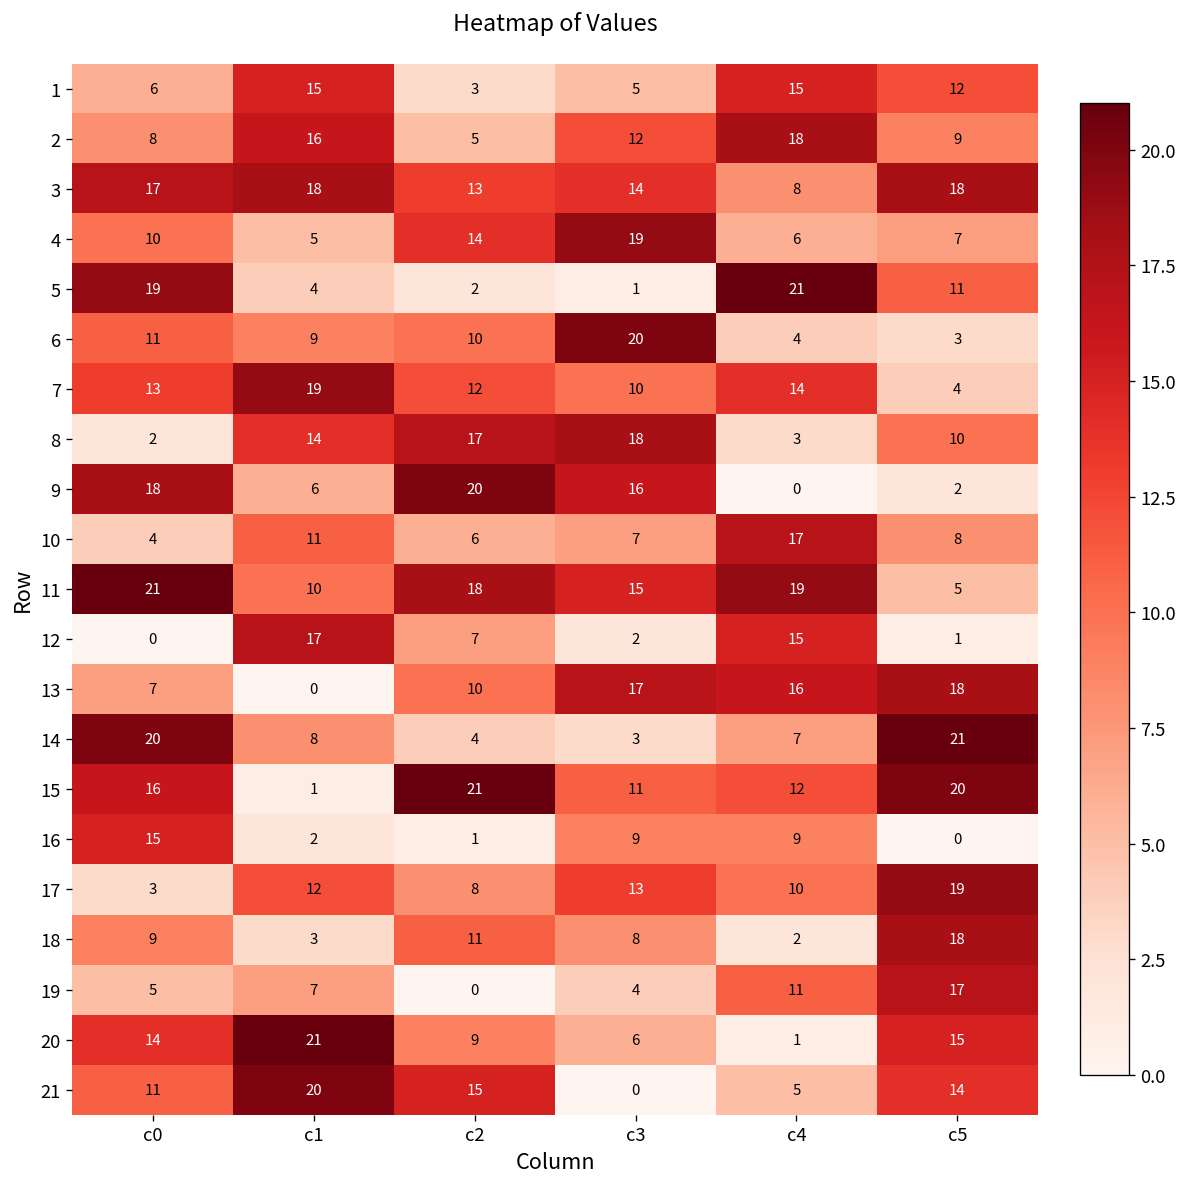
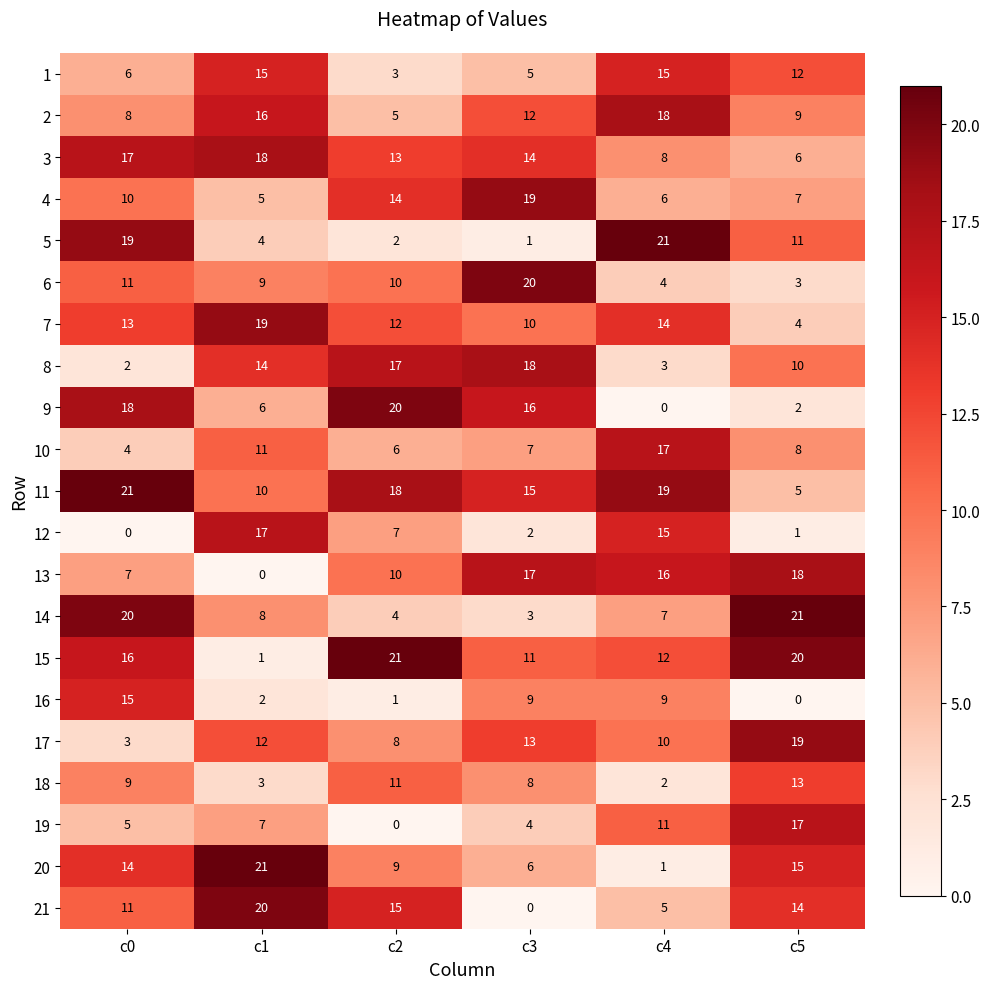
3, c5: 18 -> 6
18, c5: 18 -> 13
